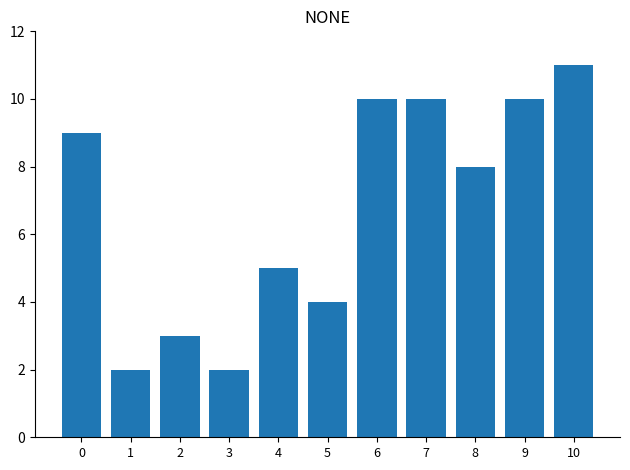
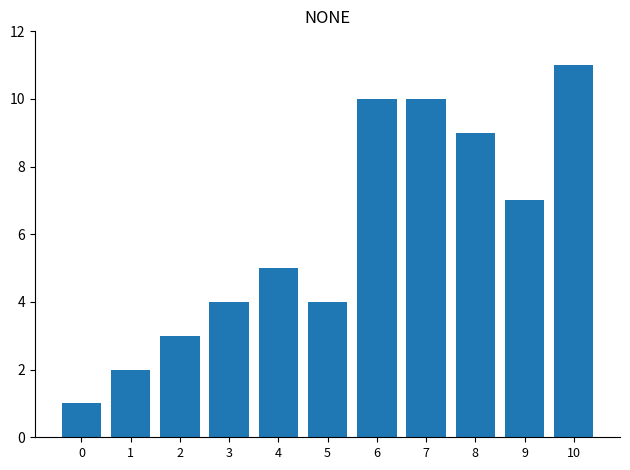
0: 9 -> 1
3: 2 -> 4
8: 8 -> 9
9: 10 -> 7
